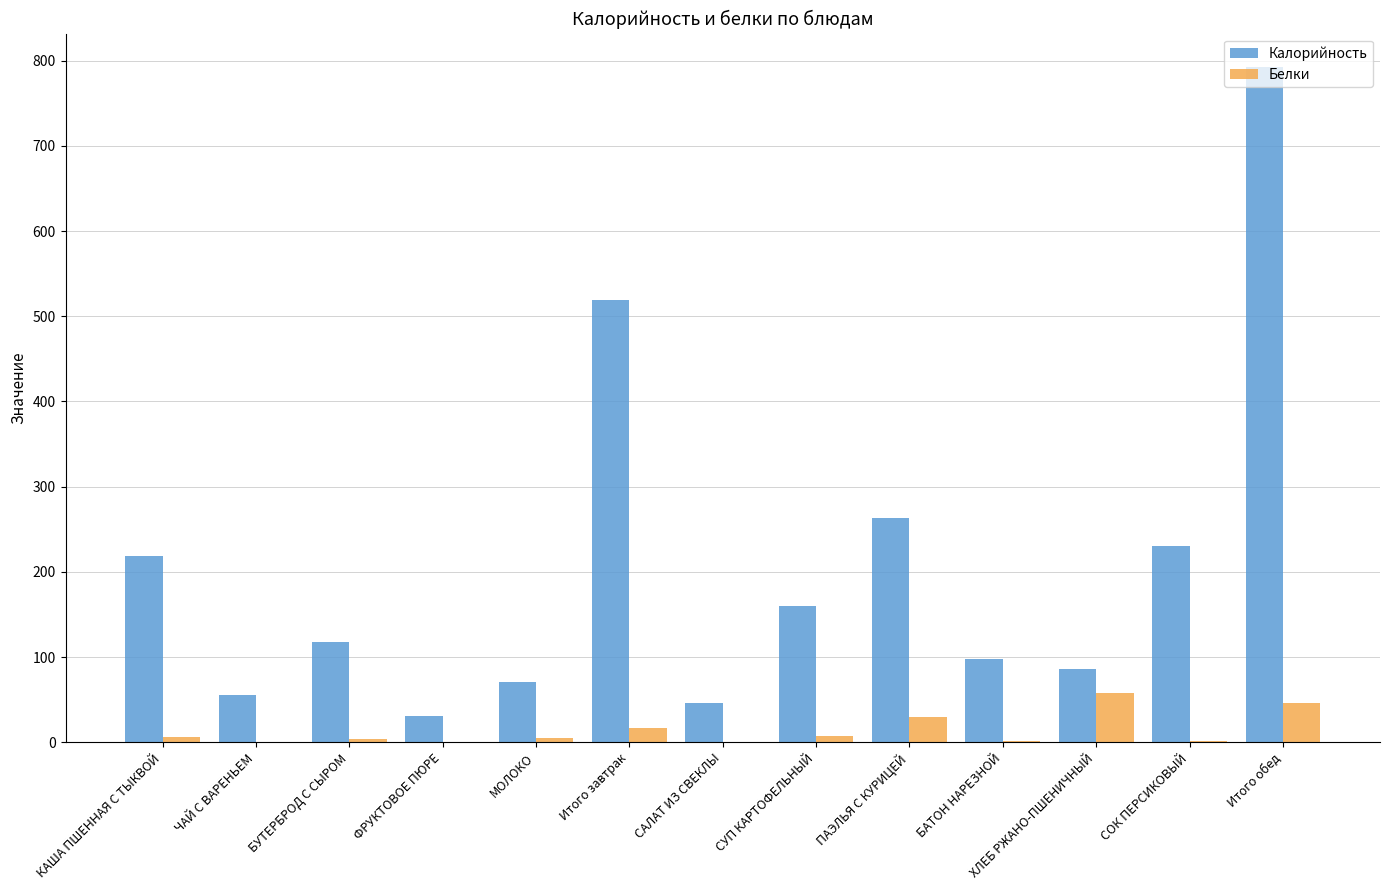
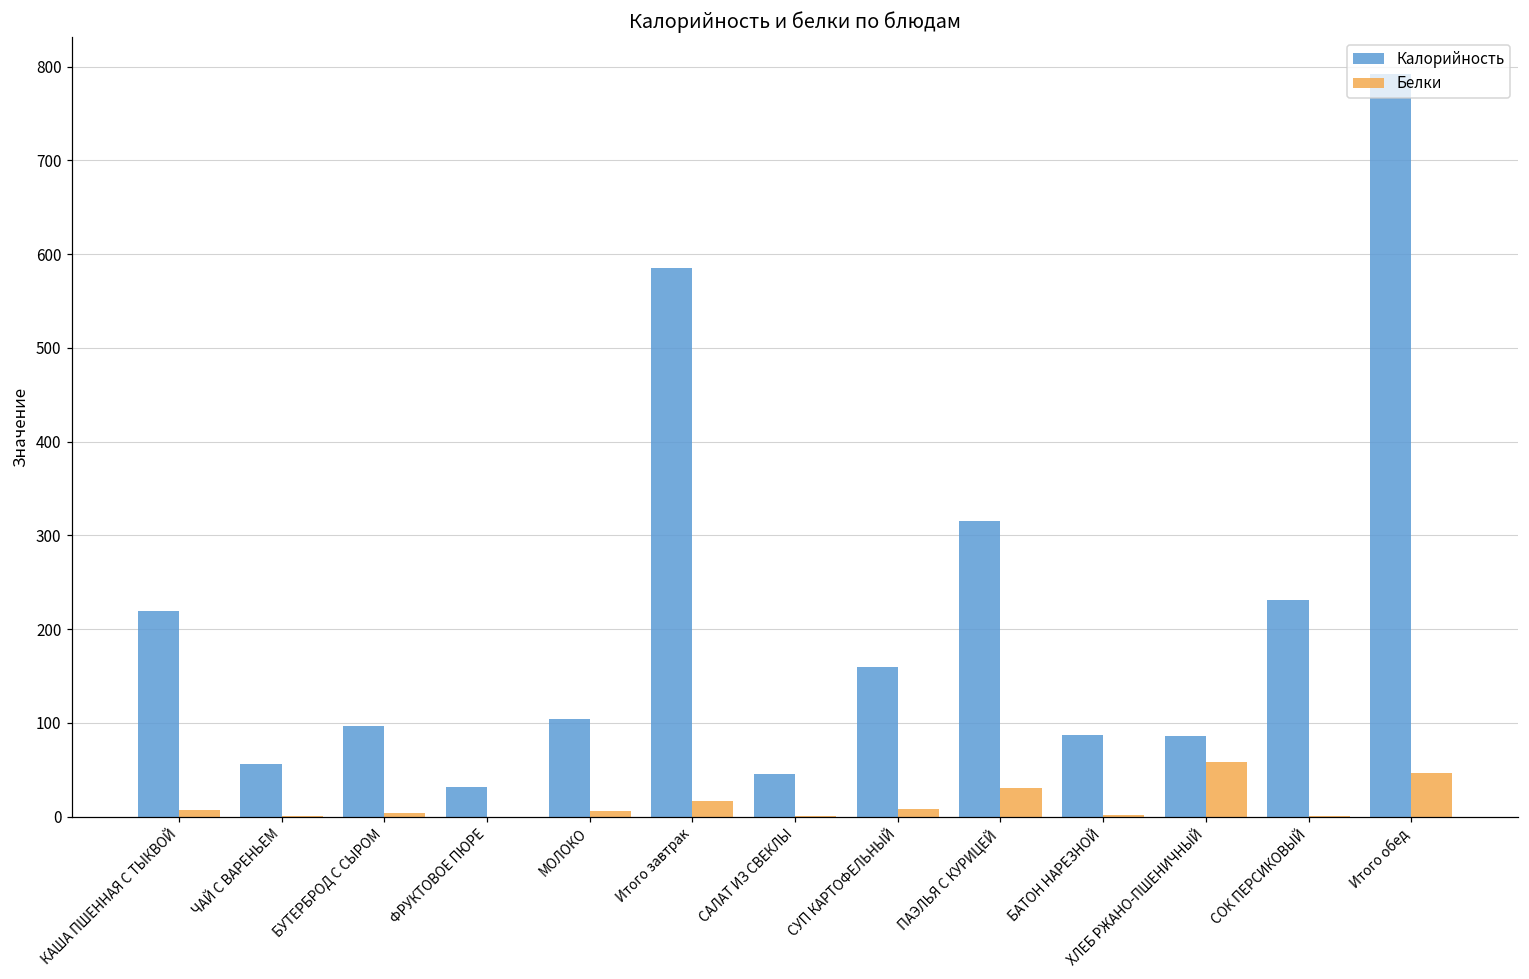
Калорийность, БУТЕРБРОД С СЫРОМ: 120 -> 100
Калорийность, МОЛОКО: 70 -> 100
Калорийность, Итого завтрак: 520 -> 590
Калорийность, ПАЭЛЬЯ С КУРИЦЕЙ: 260 -> 310
Калорийность, БАТОН НАРЕЗНОЙ: 100 -> 90
